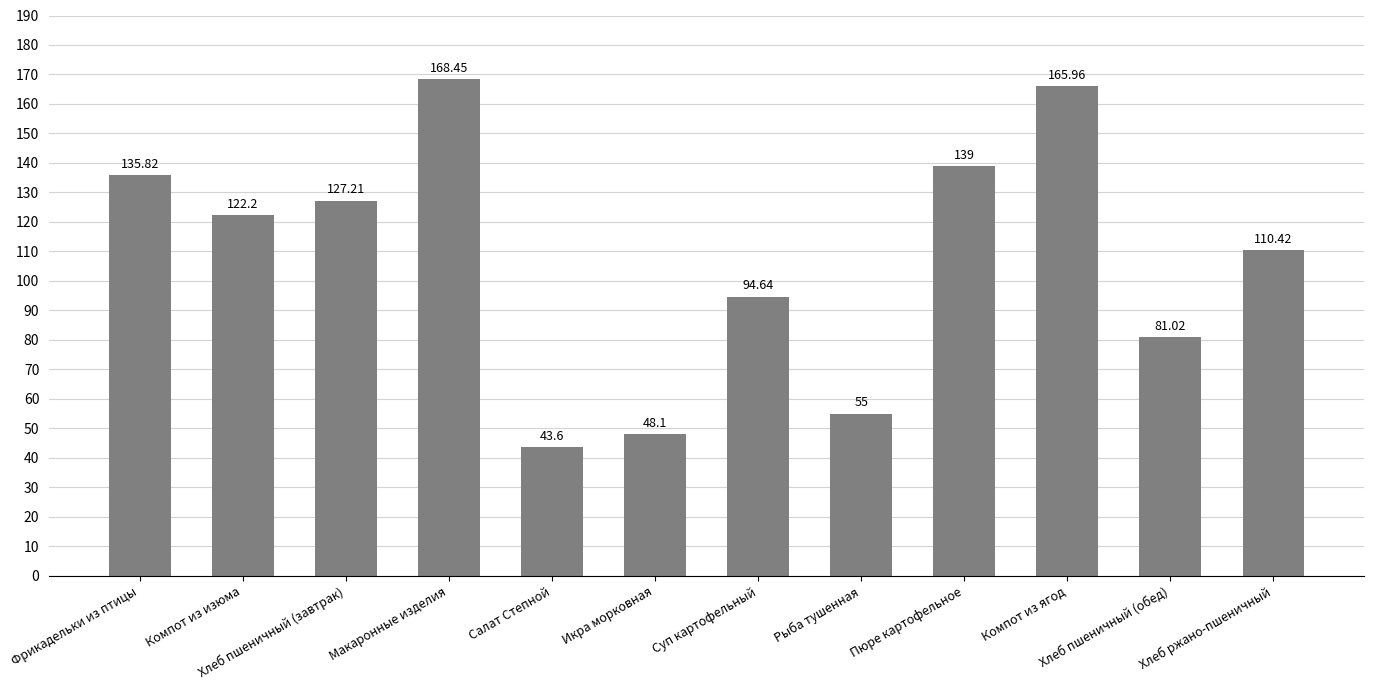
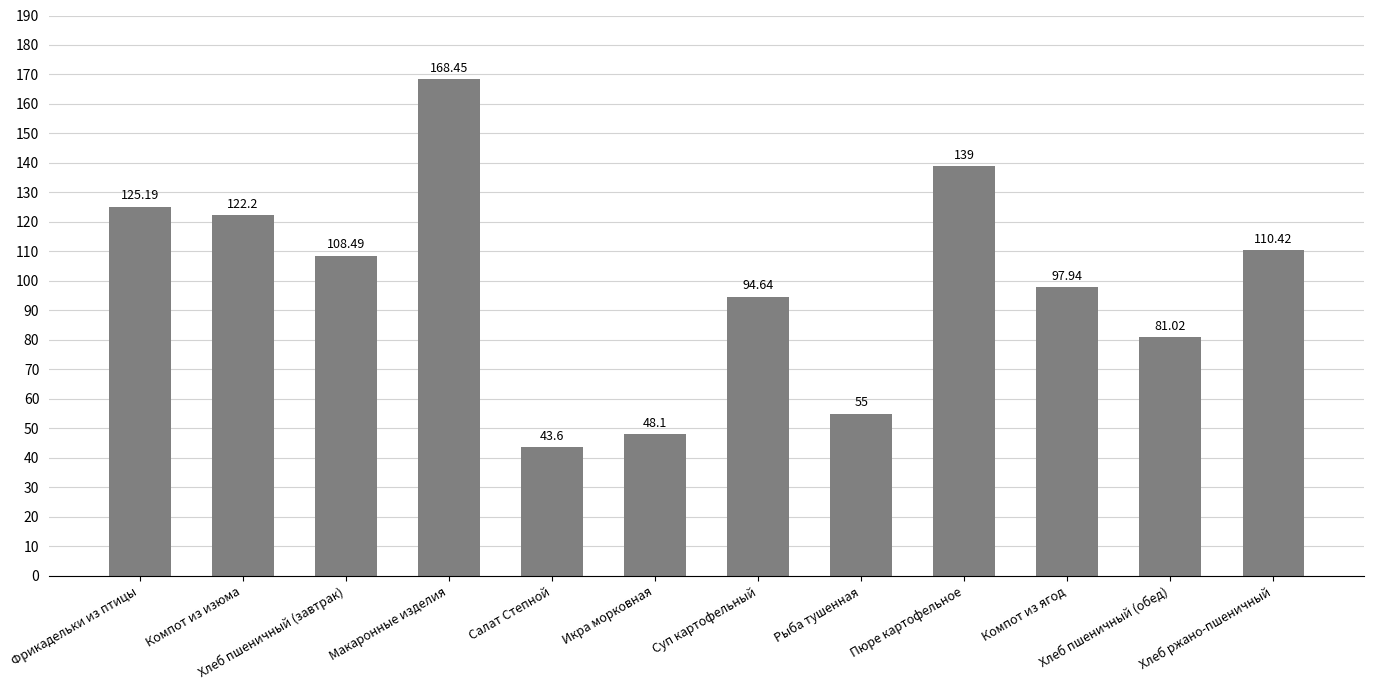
Фрикадельки из птицы: 135.82 -> 125.19
Хлеб пшеничный (завтрак): 127.21 -> 108.49
Компот из ягод: 165.96 -> 97.94
